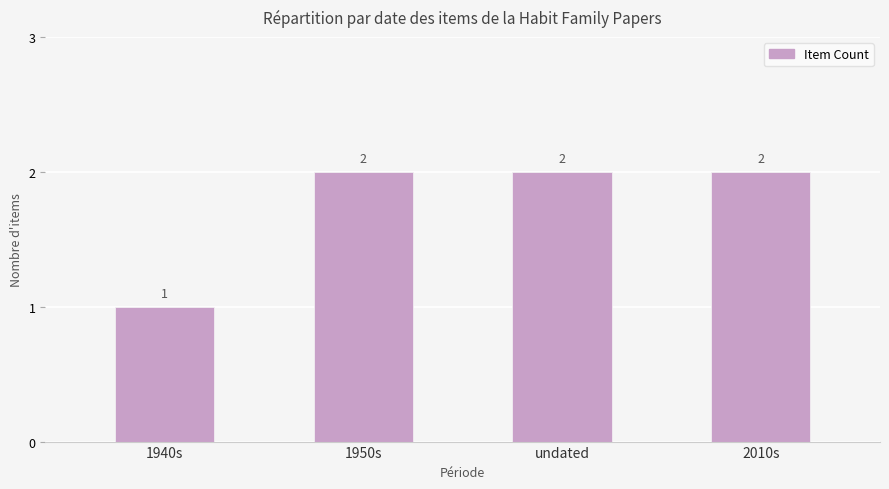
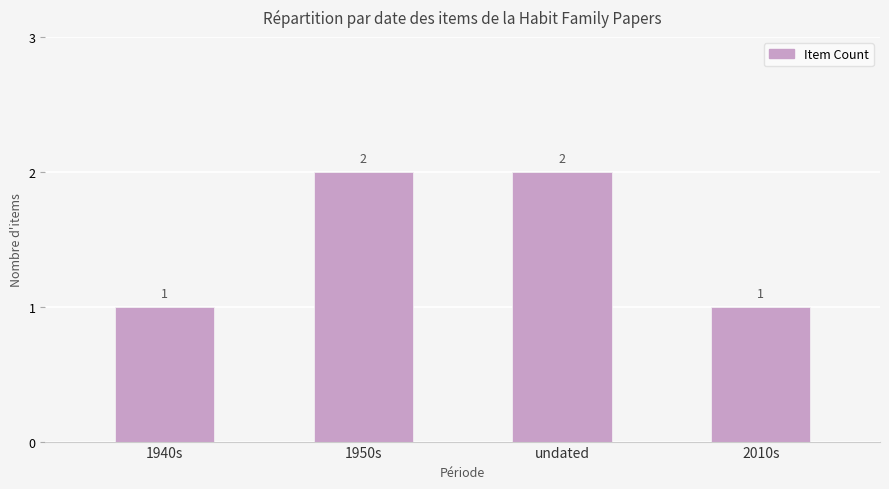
2010s: 2 -> 1
